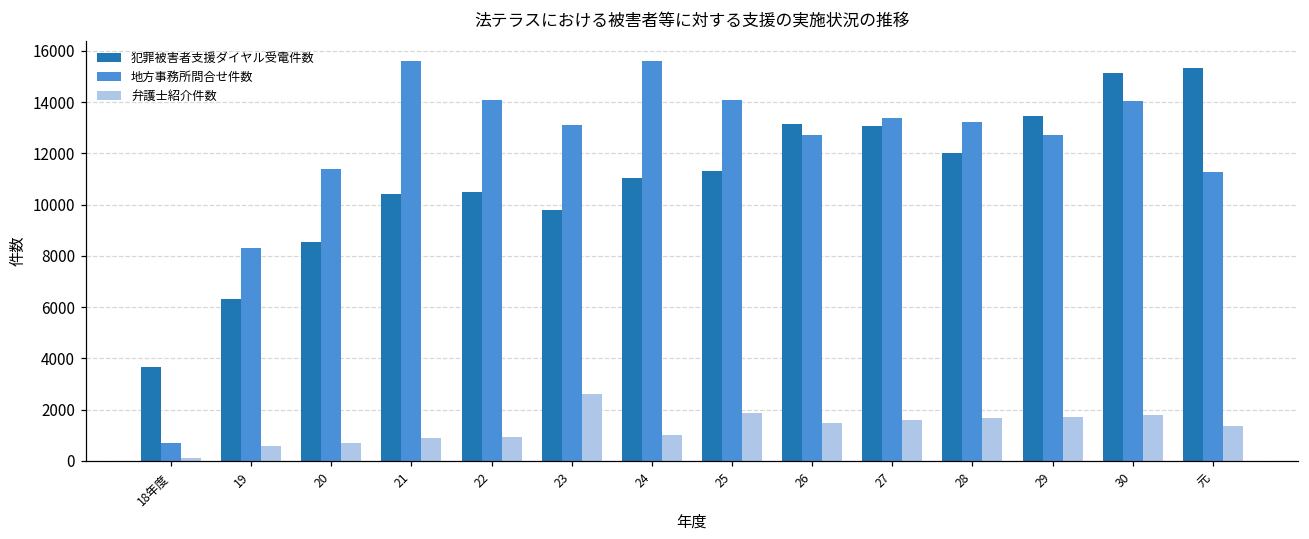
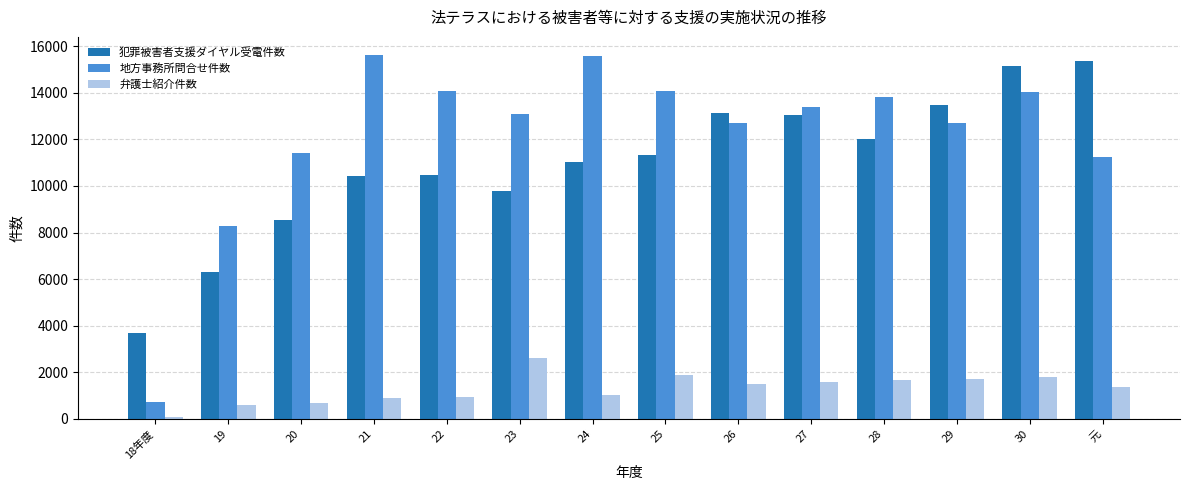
地方事務所問合せ件数, 28: 13200 -> 13800
